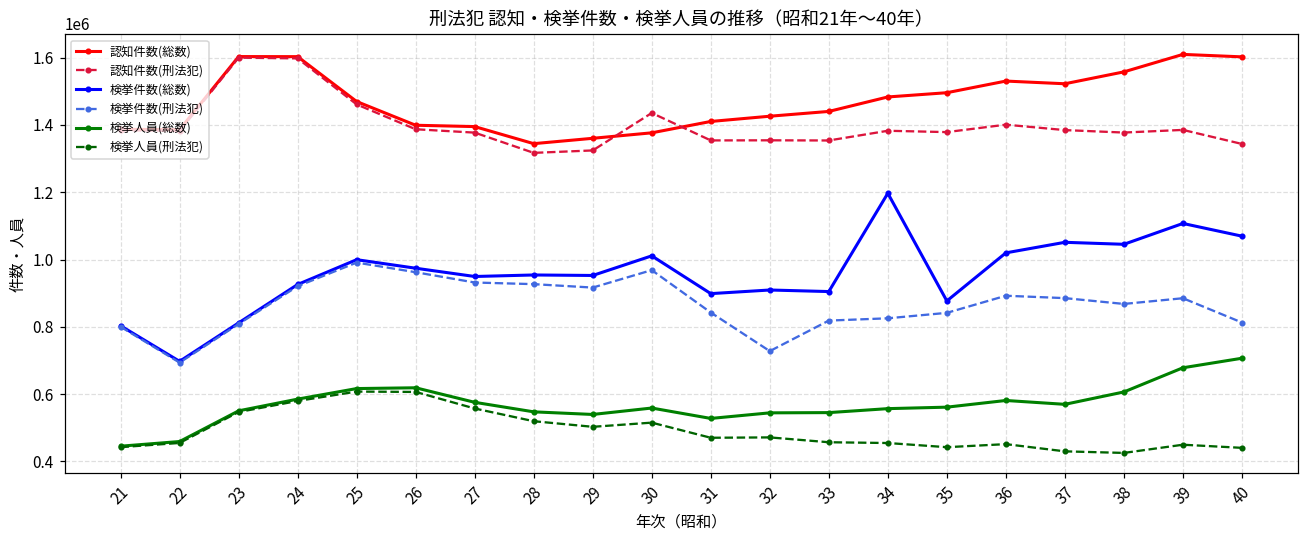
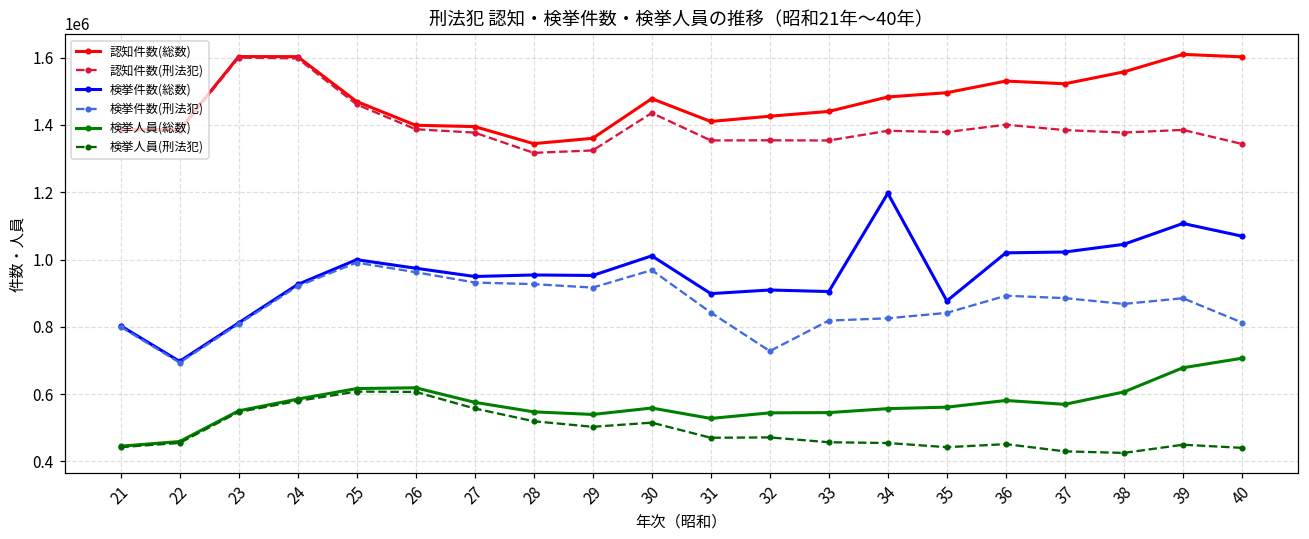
認知件数(総数), 30: 1380000 -> 1480000
検挙件数(総数), 37: 1050000 -> 1020000
